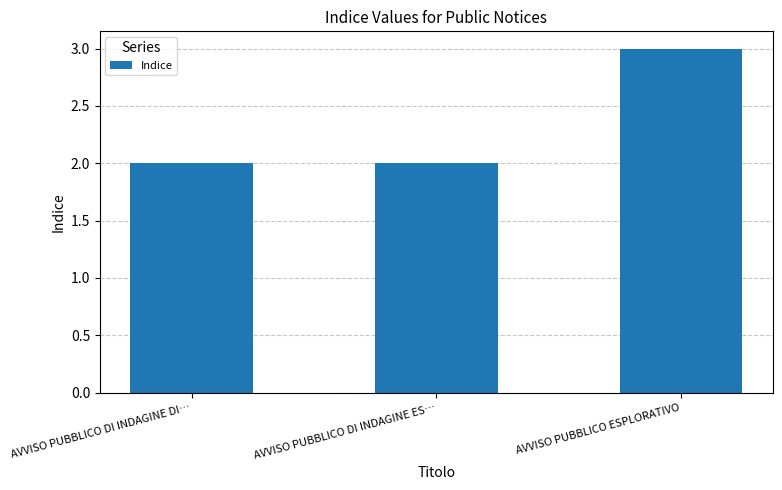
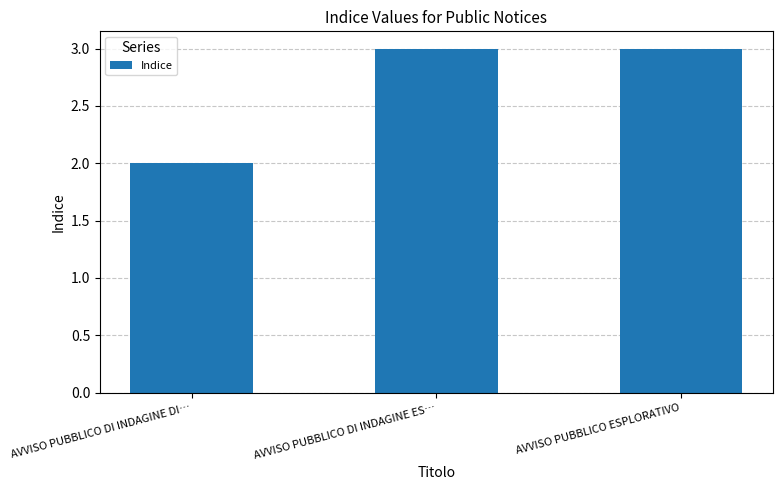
AVVISO PUBBLICO DI INDAGINE ES…: 2 -> 3
